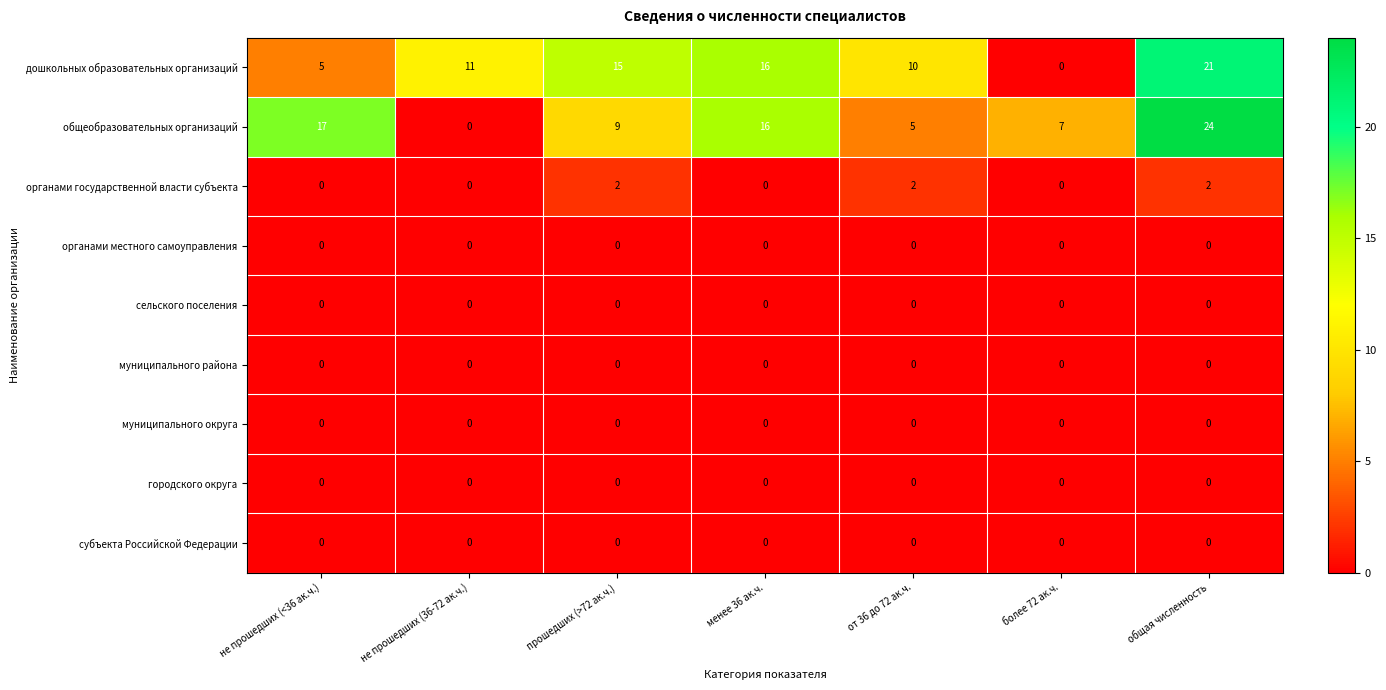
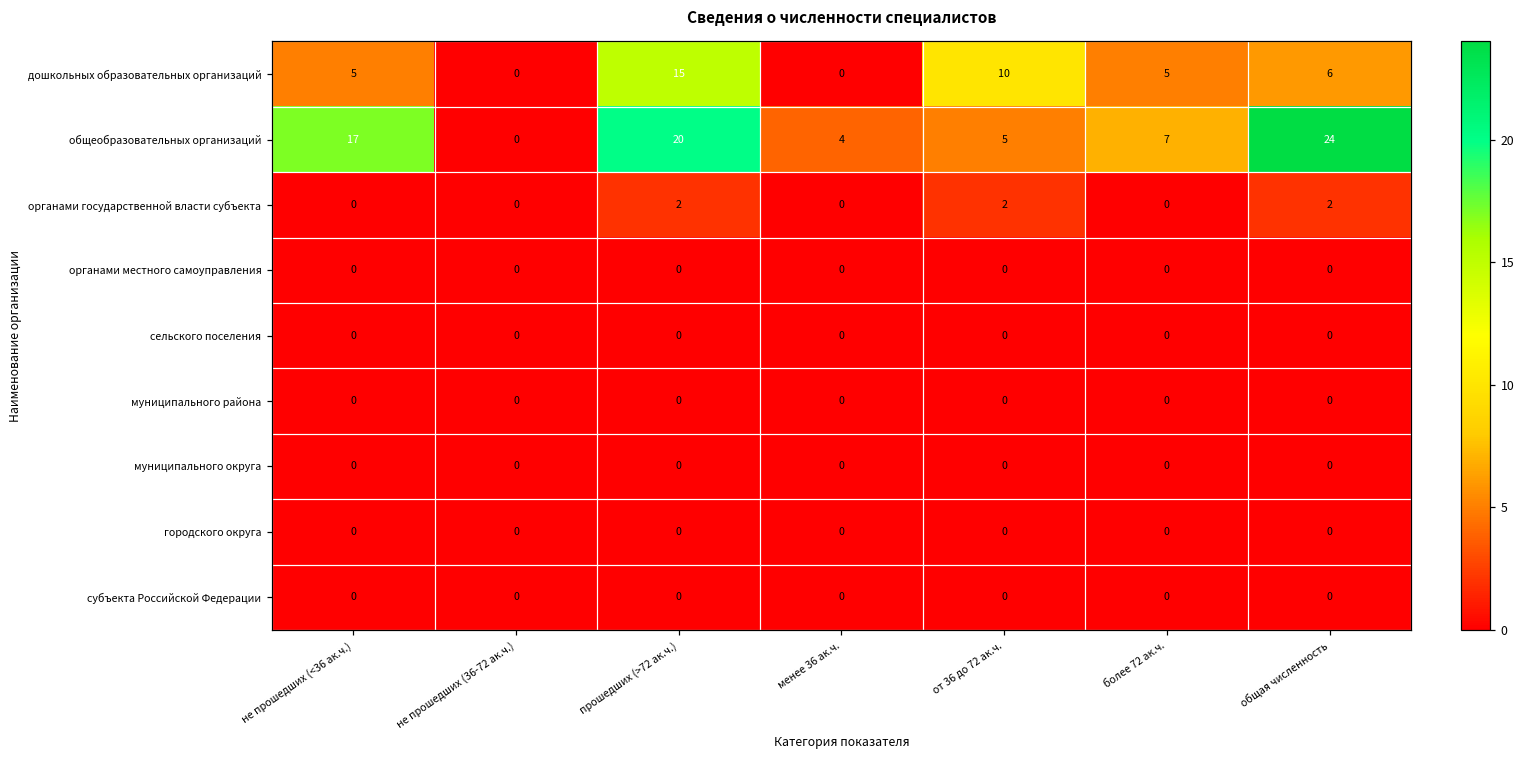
дошкольных образовательных организаций, не прошедших (36-72 ак.ч.): 11 -> 0
дошкольных образовательных организаций, менее 36 ак.ч.: 16 -> 0
дошкольных образовательных организаций, более 72 ак.ч.: 0 -> 5
дошкольных образовательных организаций, общая численность: 21 -> 6
общеобразовательных организаций, прошедших (>72 ак.ч.): 9 -> 20
общеобразовательных организаций, менее 36 ак.ч.: 16 -> 4
